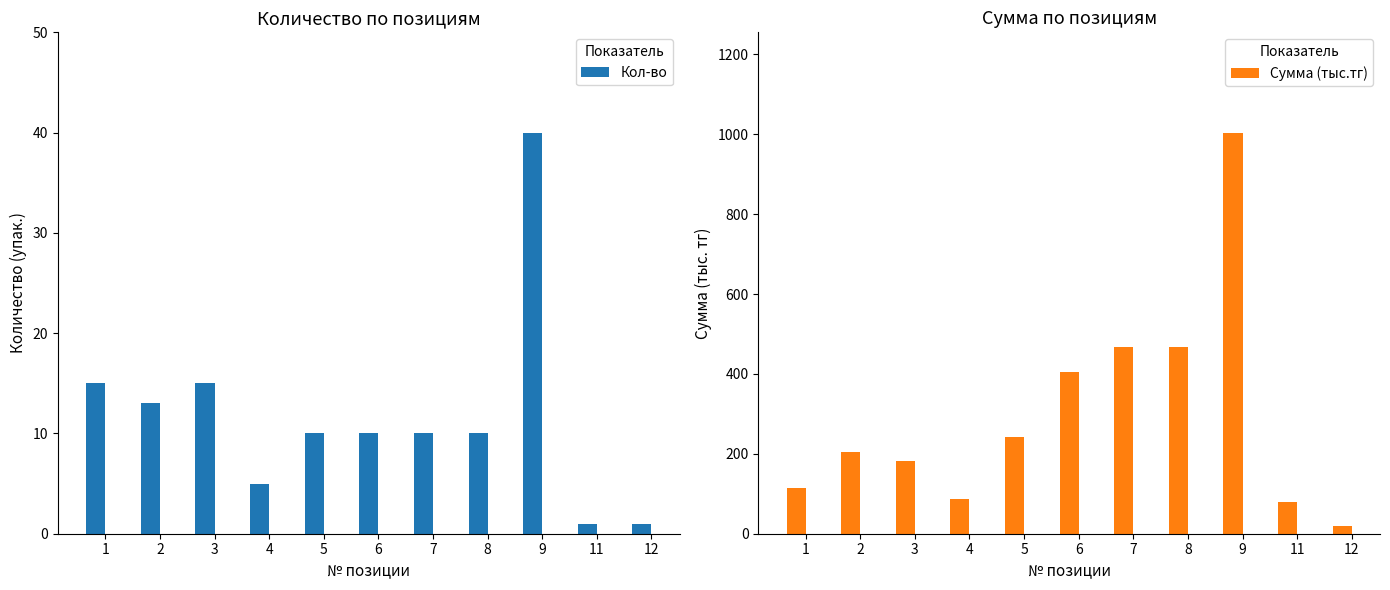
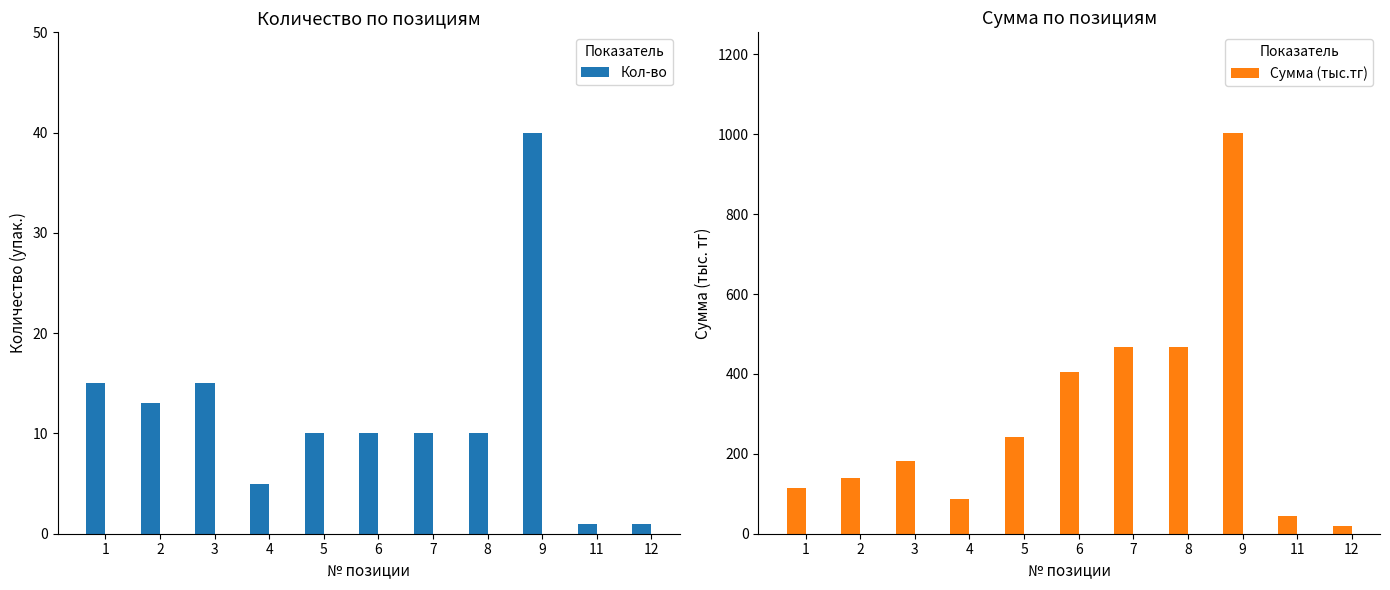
Сумма по позициям, 2: 200 -> 140
Сумма по позициям, 11: 80 -> 40
